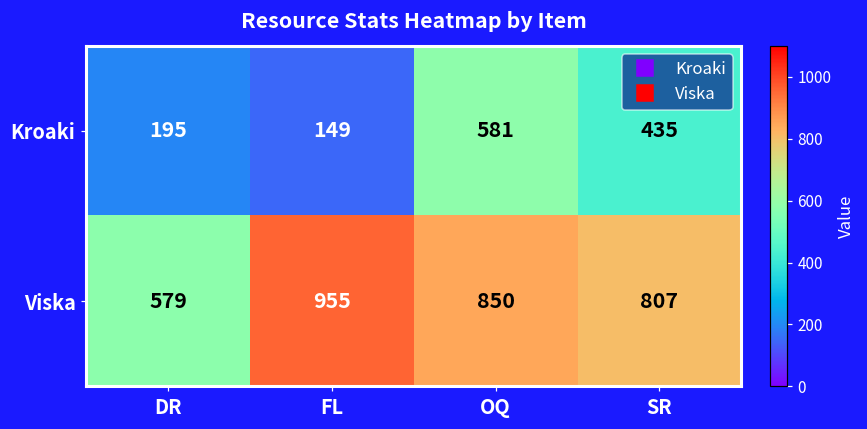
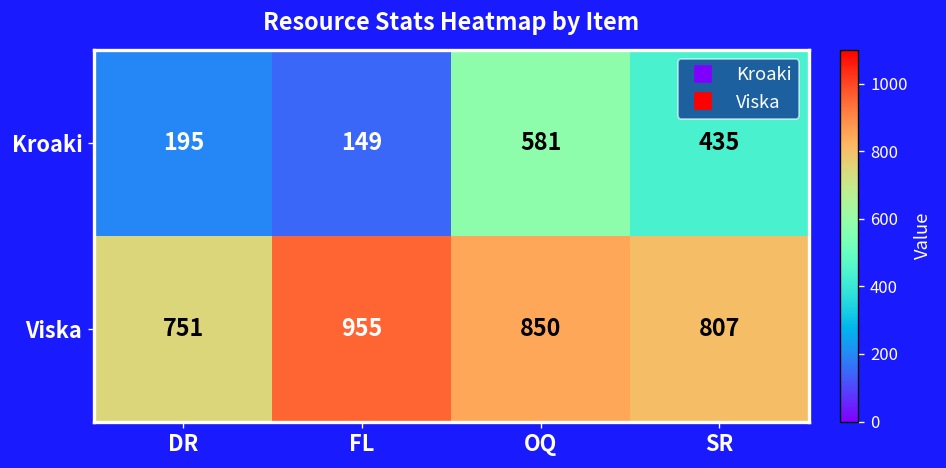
Viska, DR: 579 -> 751
